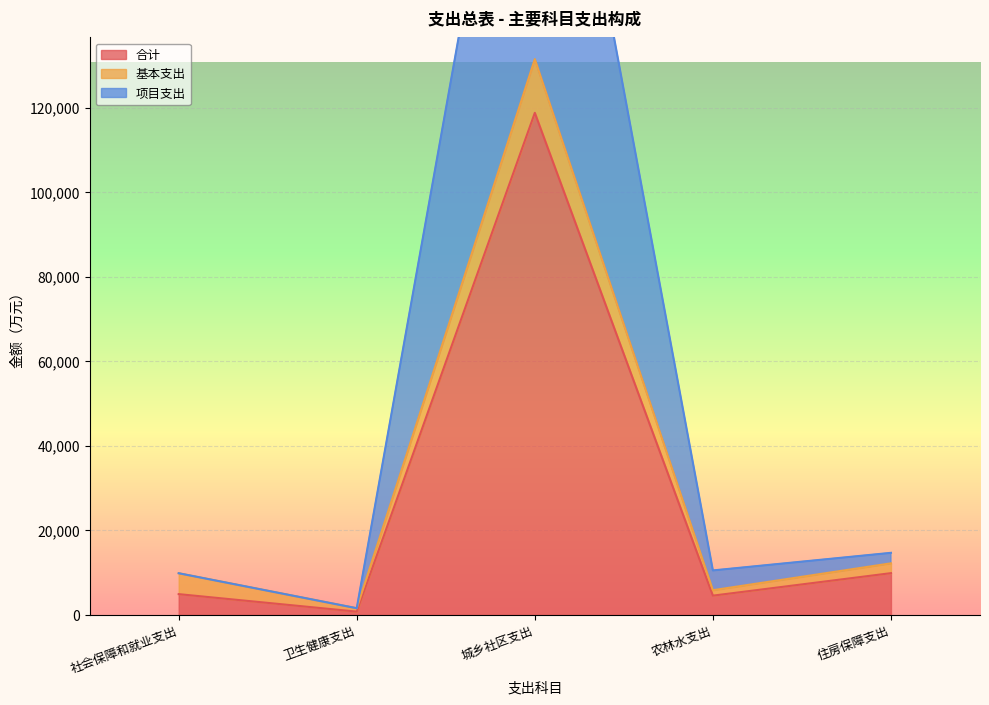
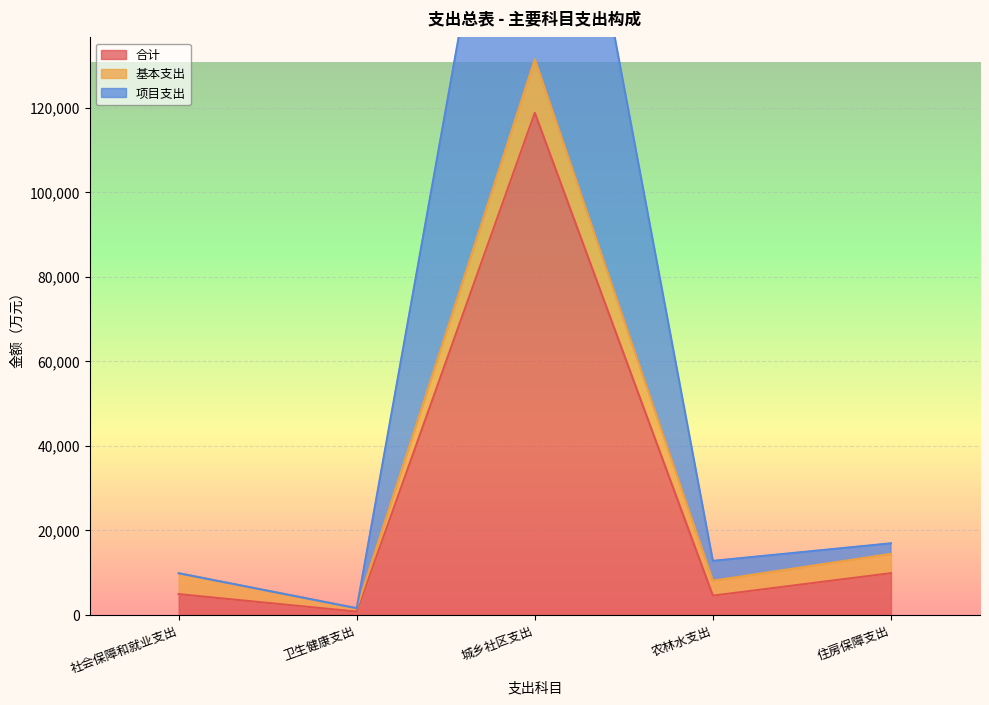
基本支出, 农林水支出: 1,000 -> 4,000
基本支出, 住房保障支出: 2,000 -> 5,000
